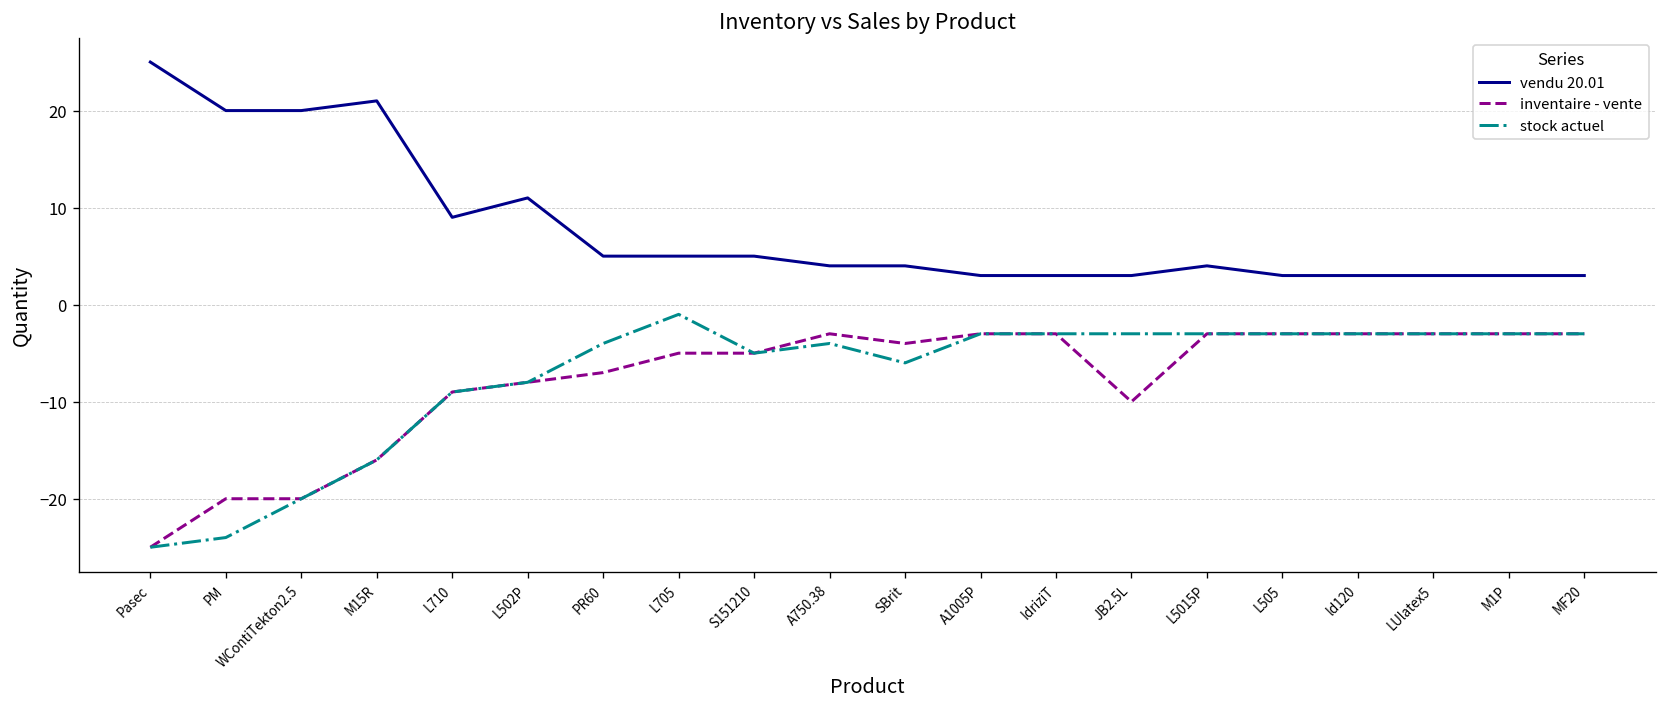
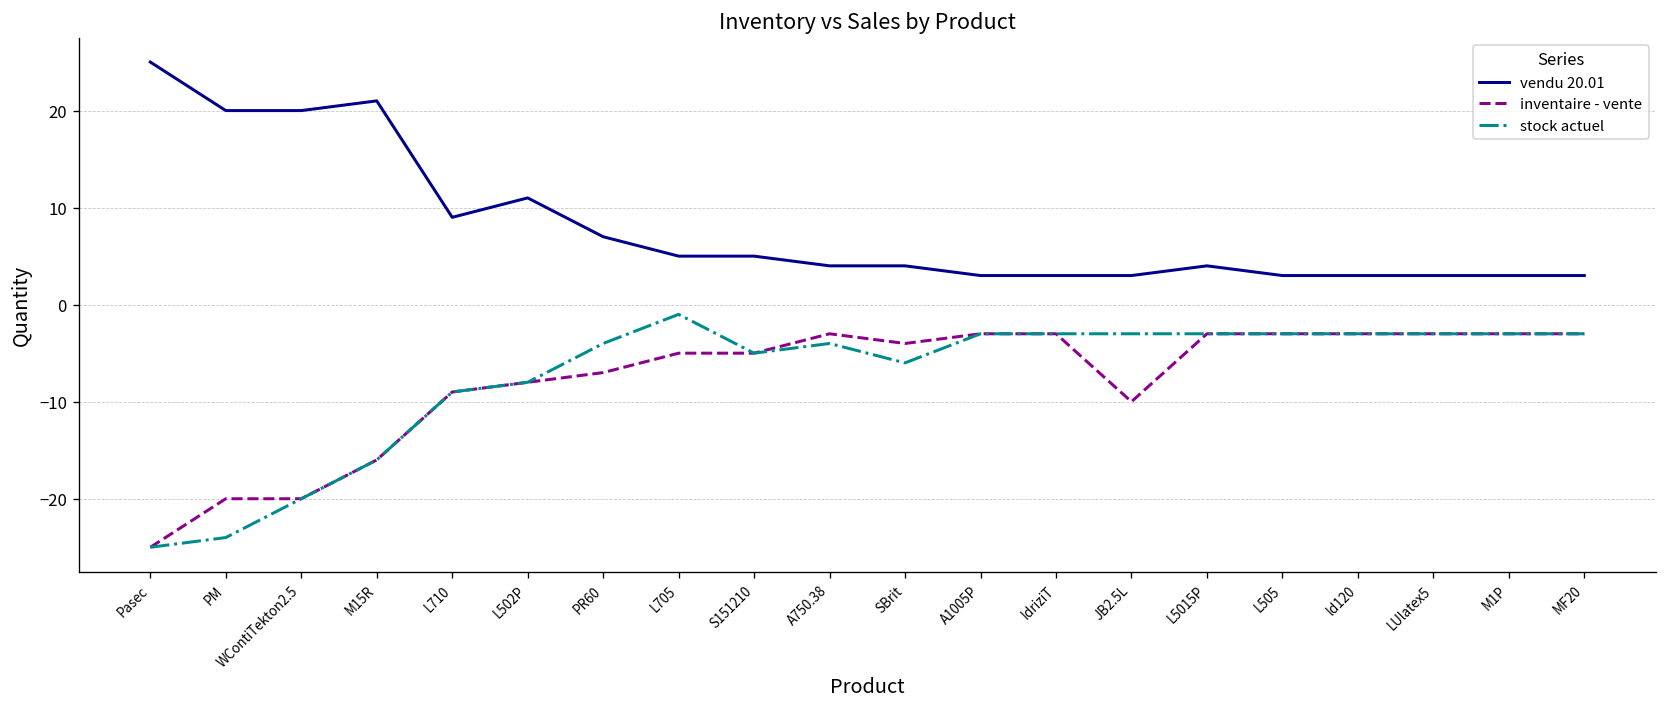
vendu 20.01, PR60: 5 -> 7
